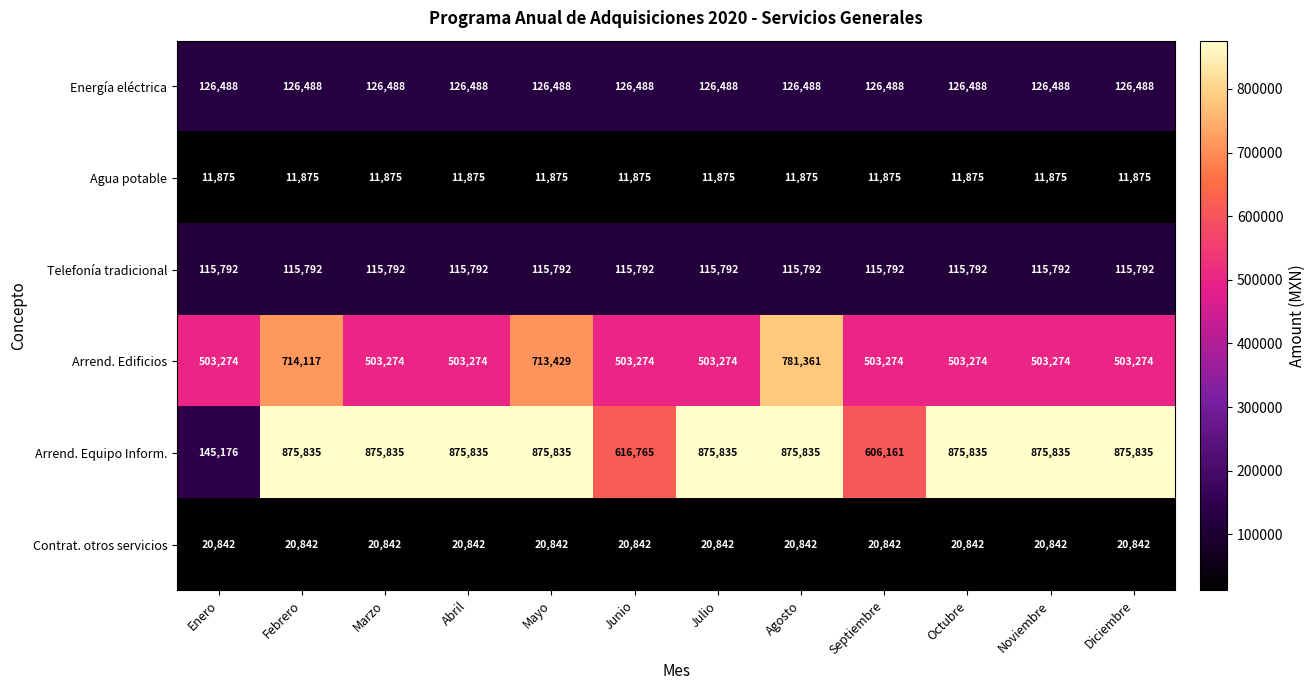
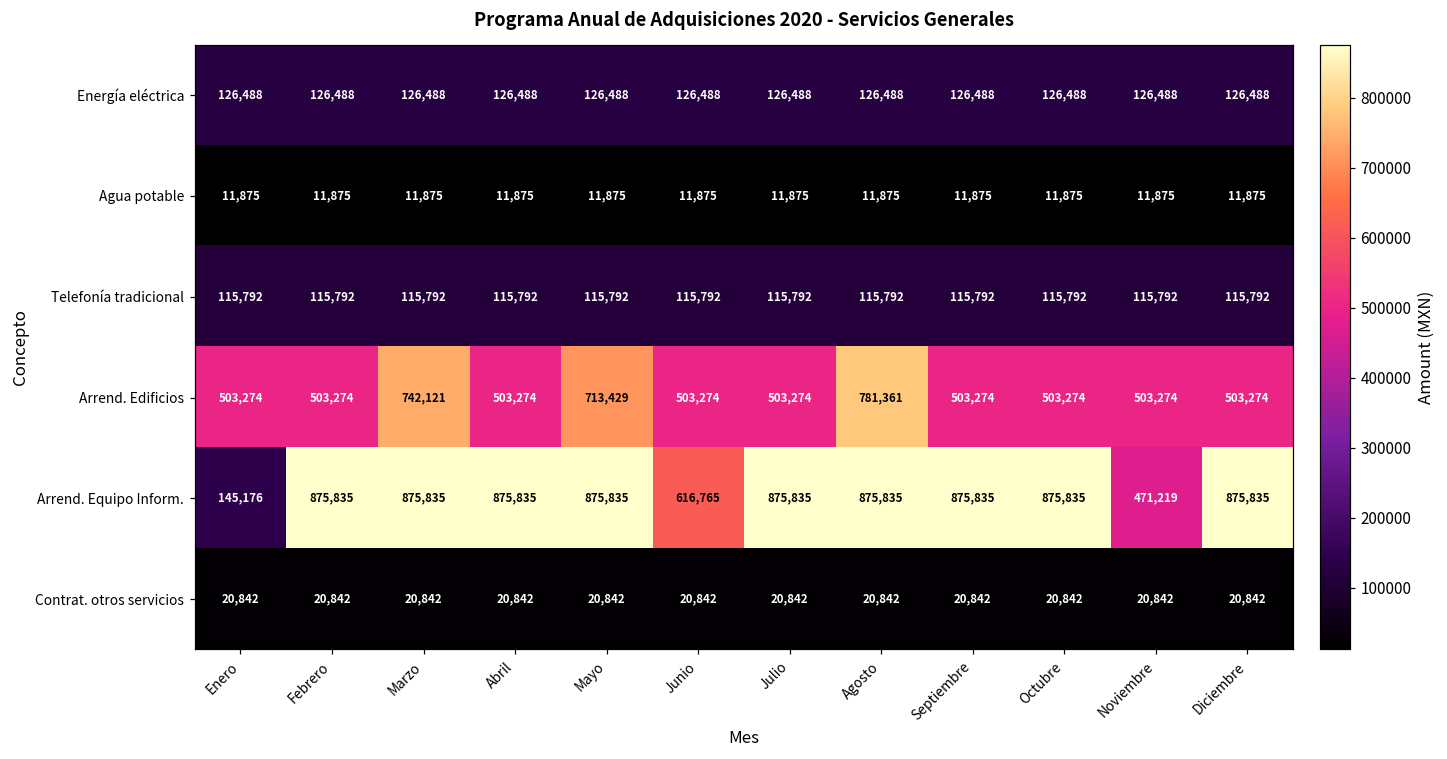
Arrend. Edificios, Febrero: 714,117 -> 503,274
Arrend. Edificios, Marzo: 503,274 -> 742,121
Arrend. Equipo Inform., Septiembre: 606,161 -> 875,835
Arrend. Equipo Inform., Noviembre: 875,835 -> 471,219
